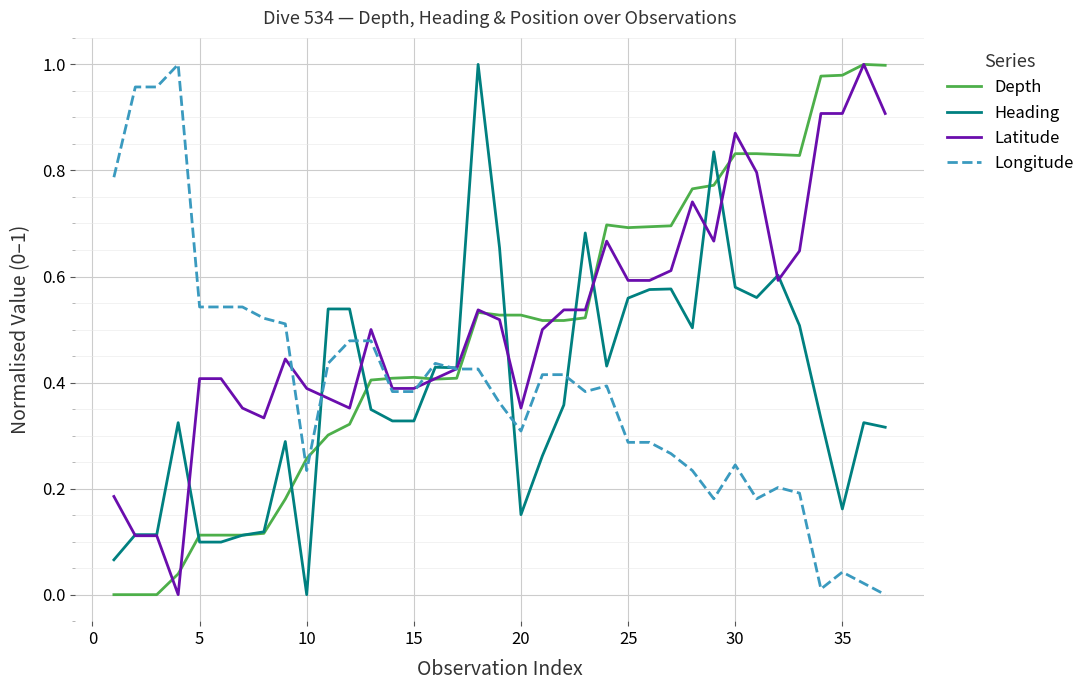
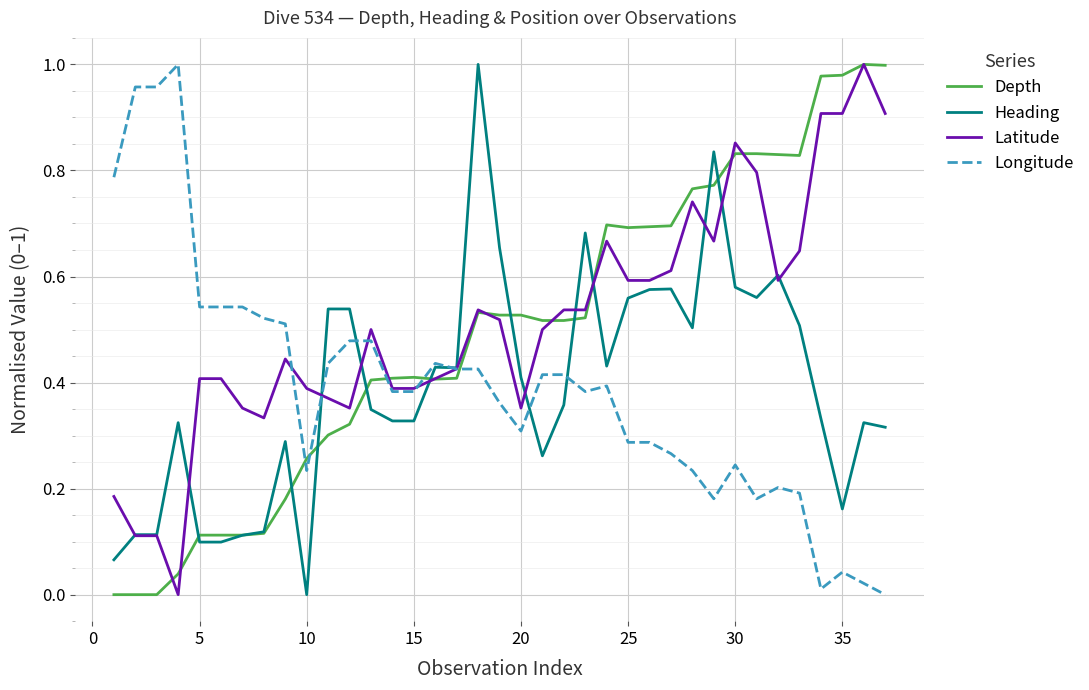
Heading, 20: 0.15 -> 0.41
Latitude, 30: 0.87 -> 0.85
